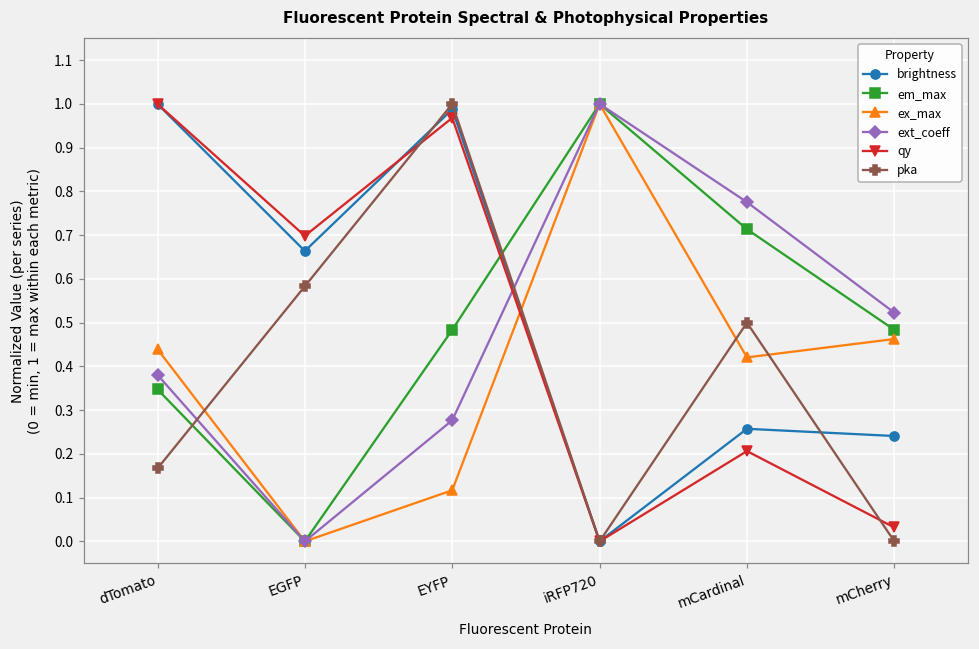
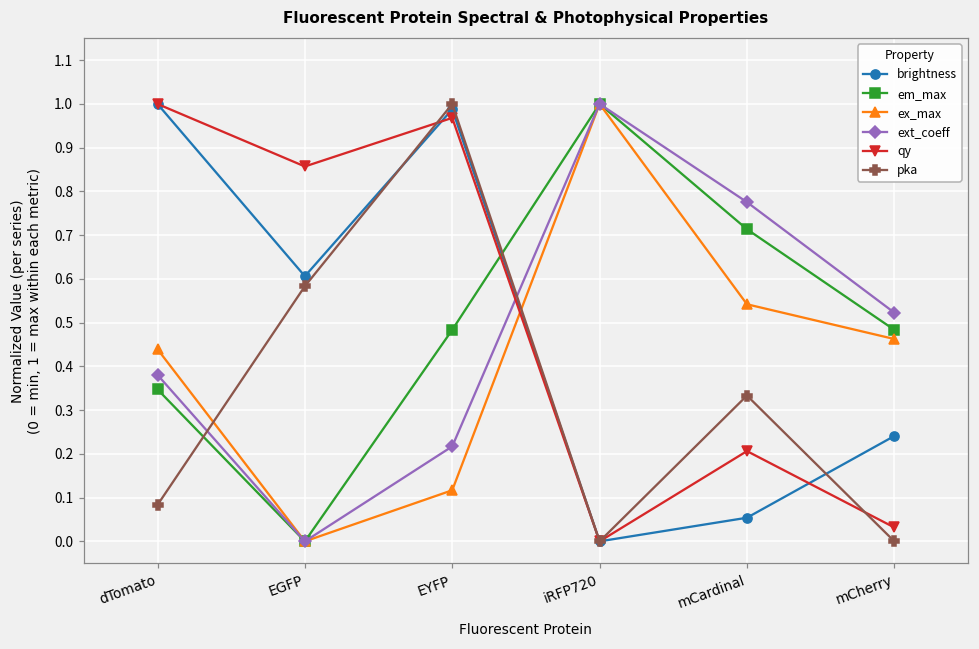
pka, dTomato: 0.17 -> 0.08
brightness, EGFP: 0.66 -> 0.61
qy, EGFP: 0.70 -> 0.86
ext_coeff, EYFP: 0.28 -> 0.22
brightness, mCardinal: 0.26 -> 0.05
ex_max, mCardinal: 0.42 -> 0.54
pka, mCardinal: 0.50 -> 0.33
